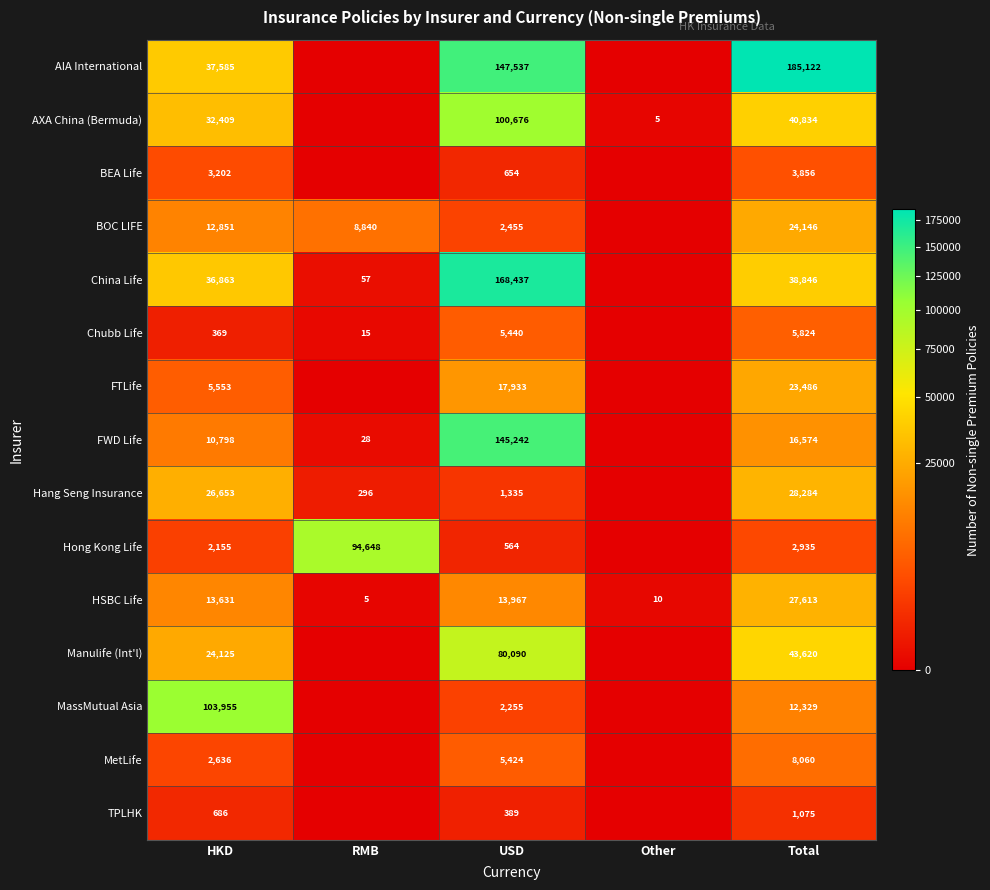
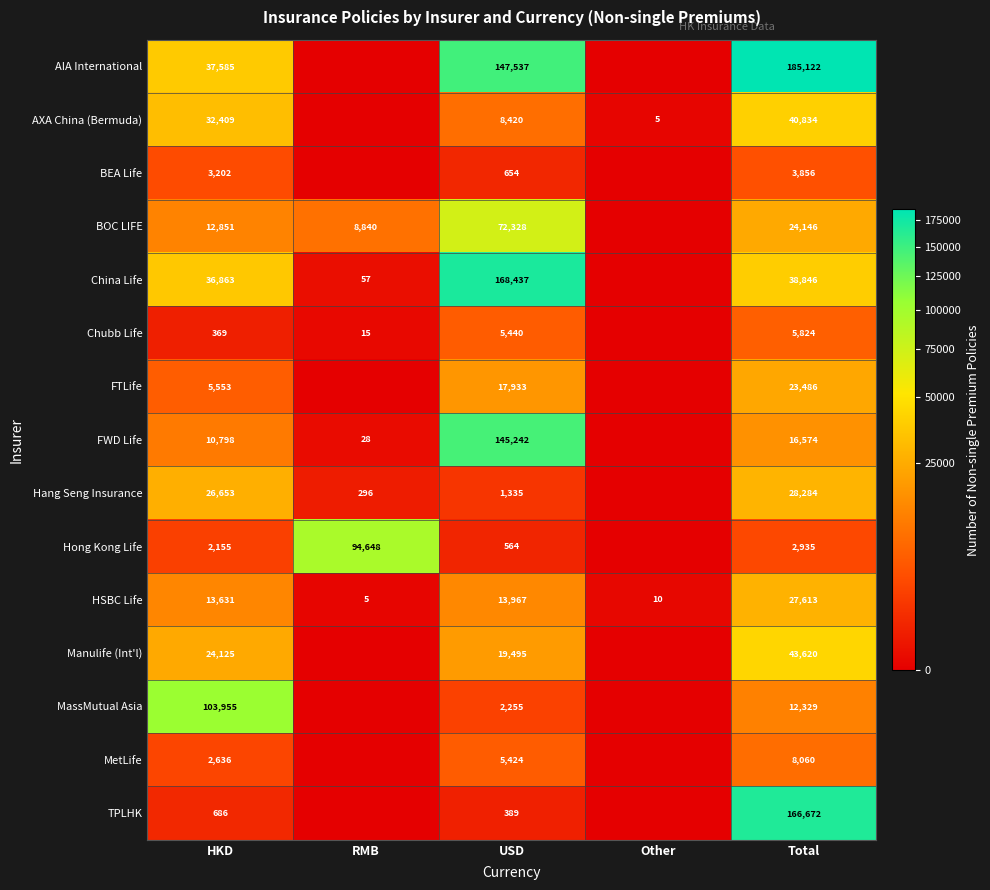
AXA China (Bermuda), USD: 100,676 -> 8,420
BOC LIFE, USD: 2,455 -> 72,328
Manulife (Int'l), USD: 80,090 -> 19,495
TPLHK, Total: 1,075 -> 166,672
